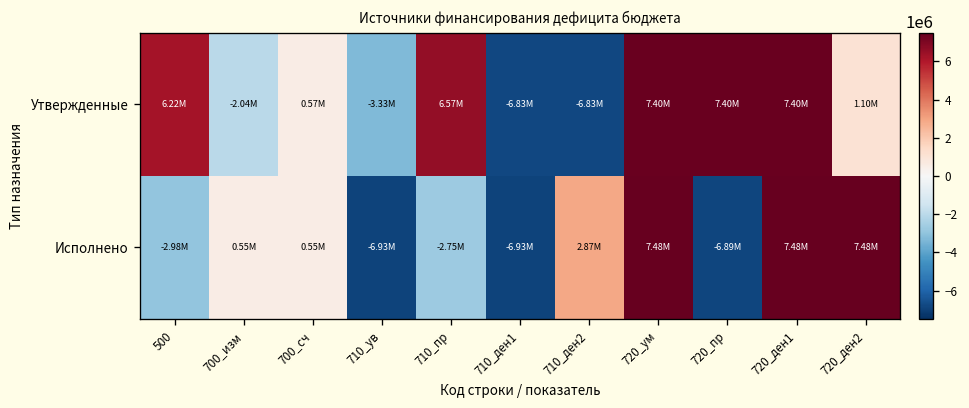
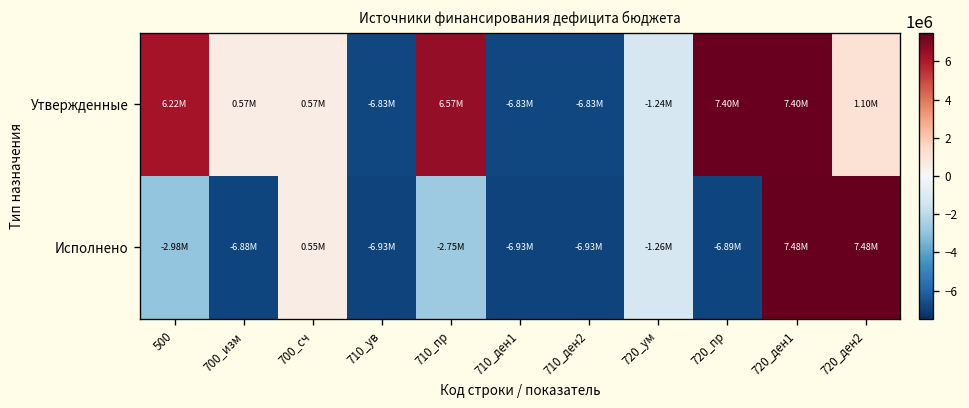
Утвержденные, 700_изм: -2.04M -> 0.57M
Утвержденные, 710_ув: -3.33M -> -6.83M
Утвержденные, 720_ум: 7.40M -> -1.24M
Исполнено, 700_изм: 0.55M -> -6.88M
Исполнено, 710_ден2: 2.87M -> -6.93M
Исполнено, 720_ум: 7.48M -> -1.26M
